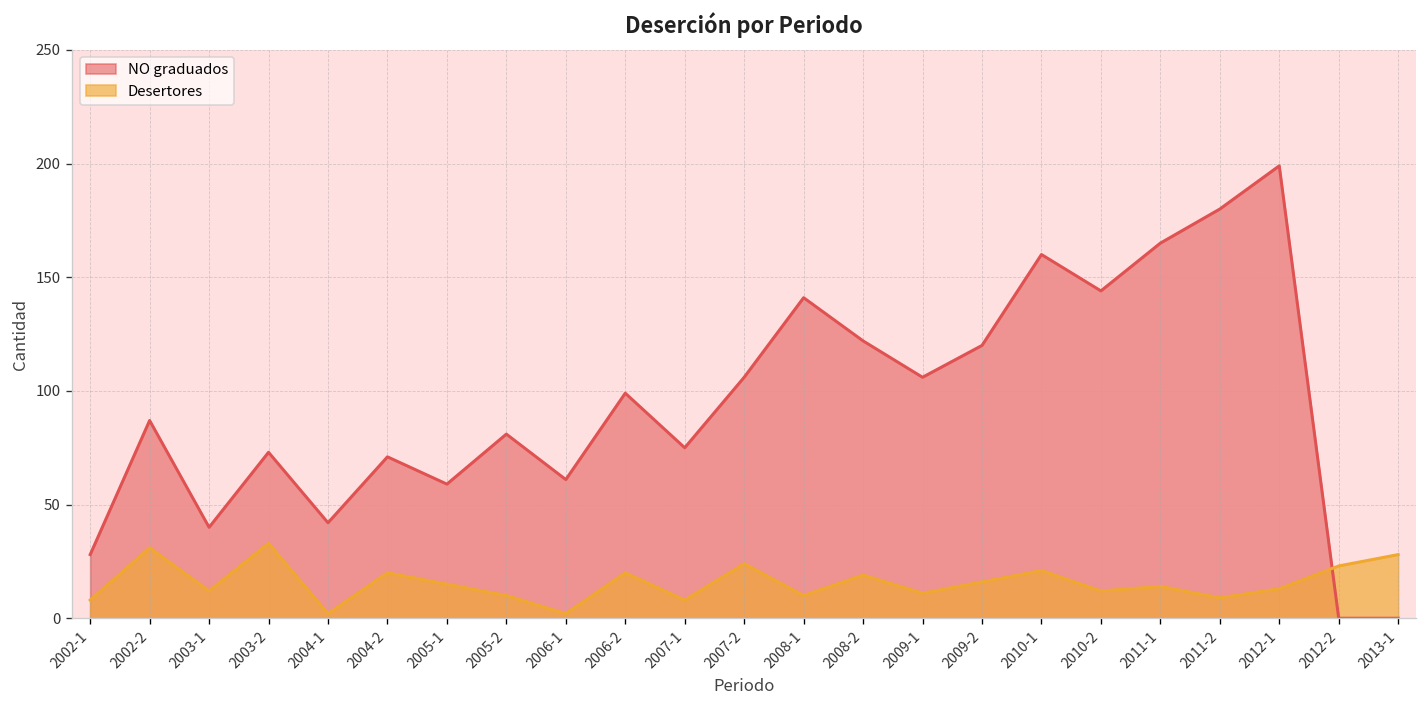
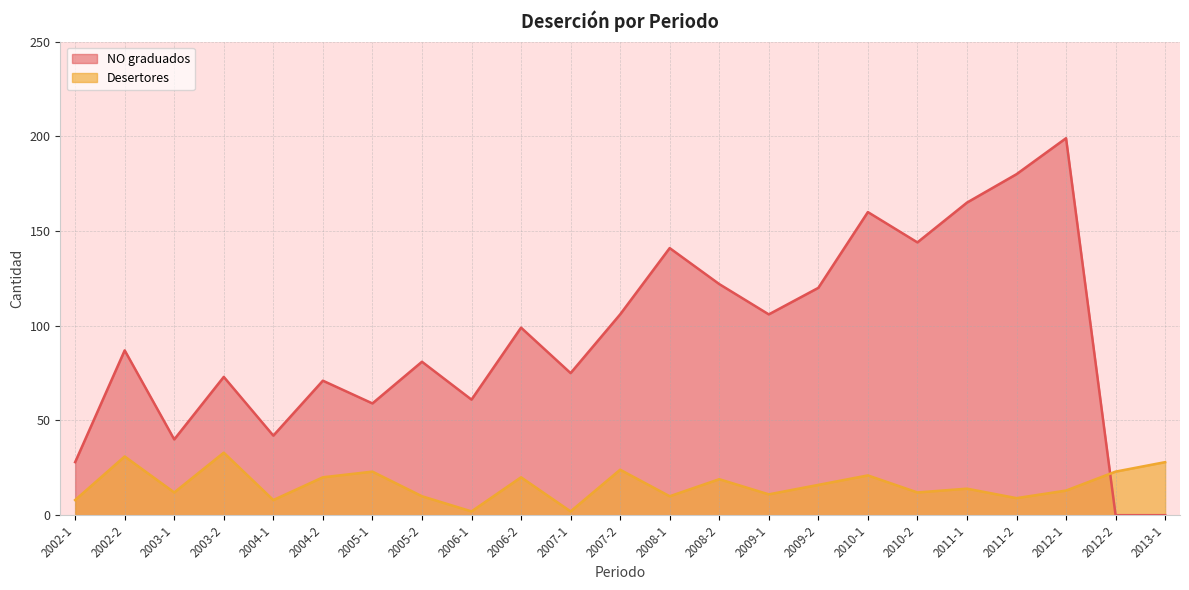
Desertores, 2004-1: 2 -> 8
Desertores, 2005-1: 15 -> 23
Desertores, 2007-1: 8 -> 2
